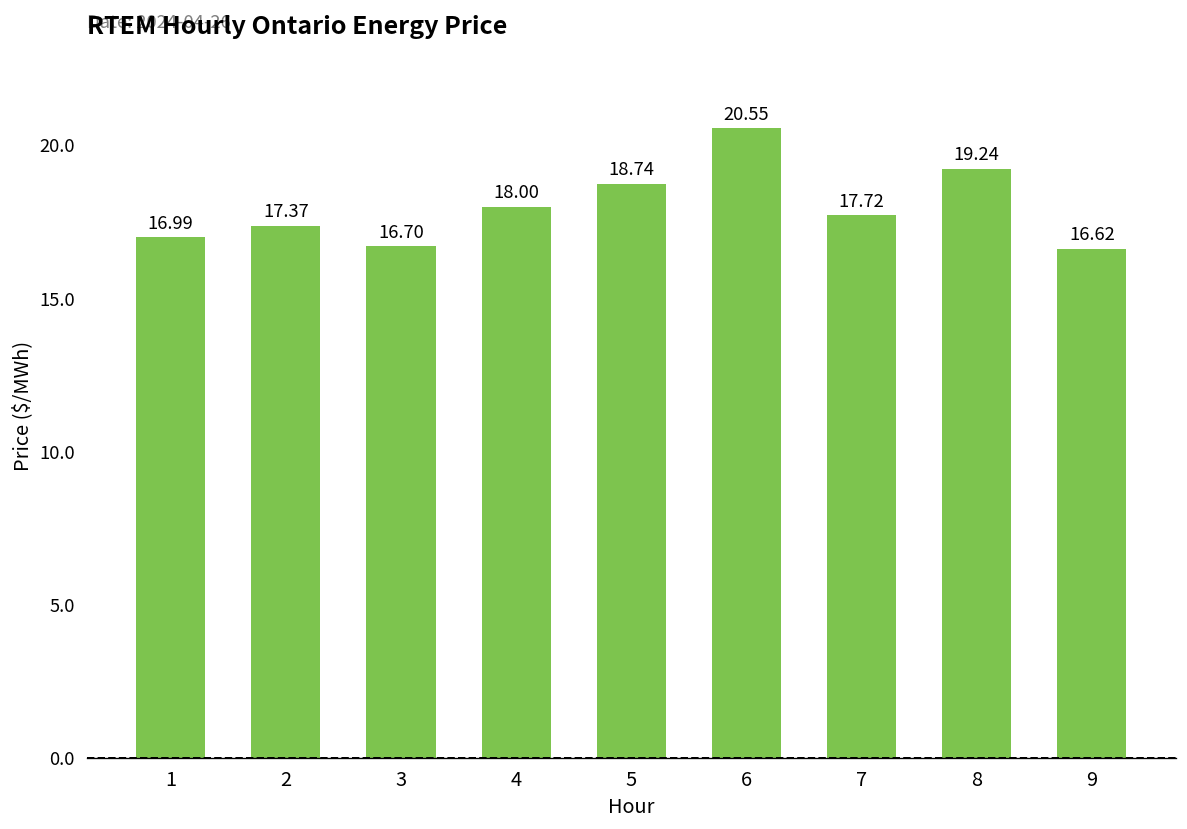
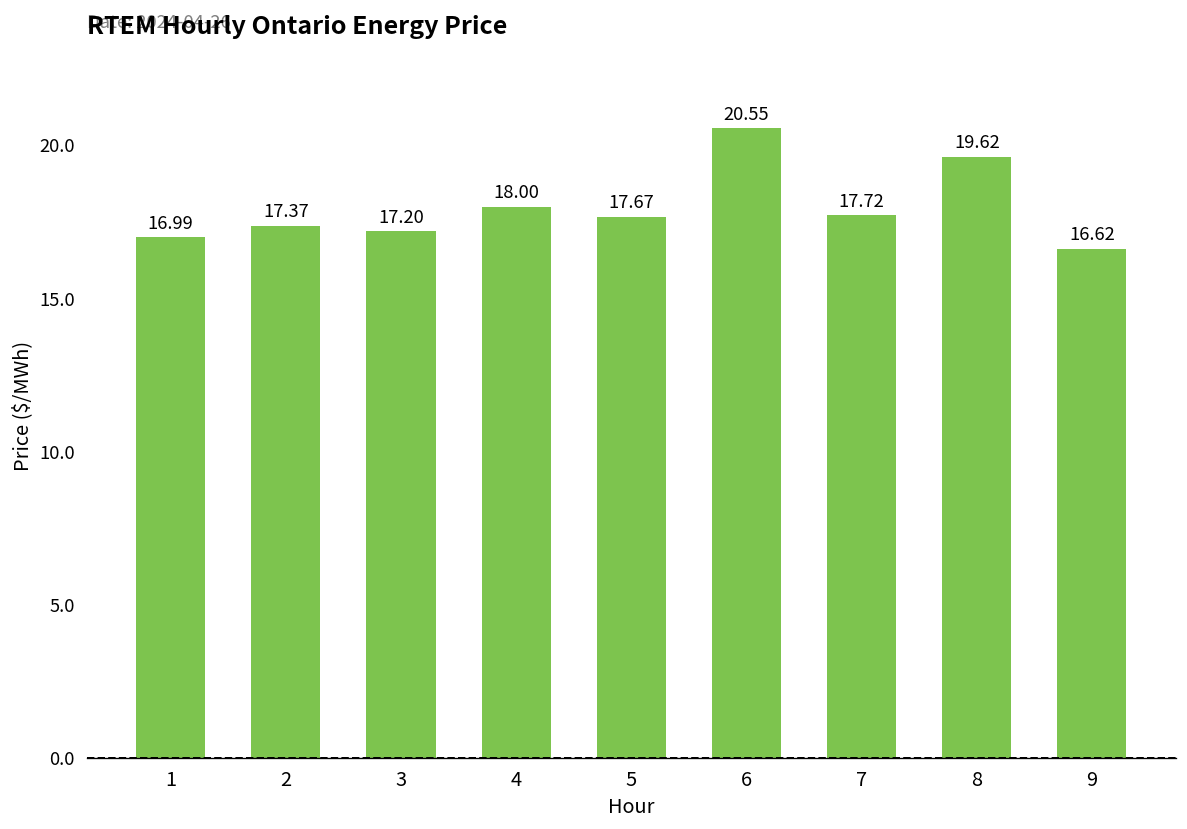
3: 16.70 -> 17.20
5: 18.74 -> 17.67
8: 19.24 -> 19.62
